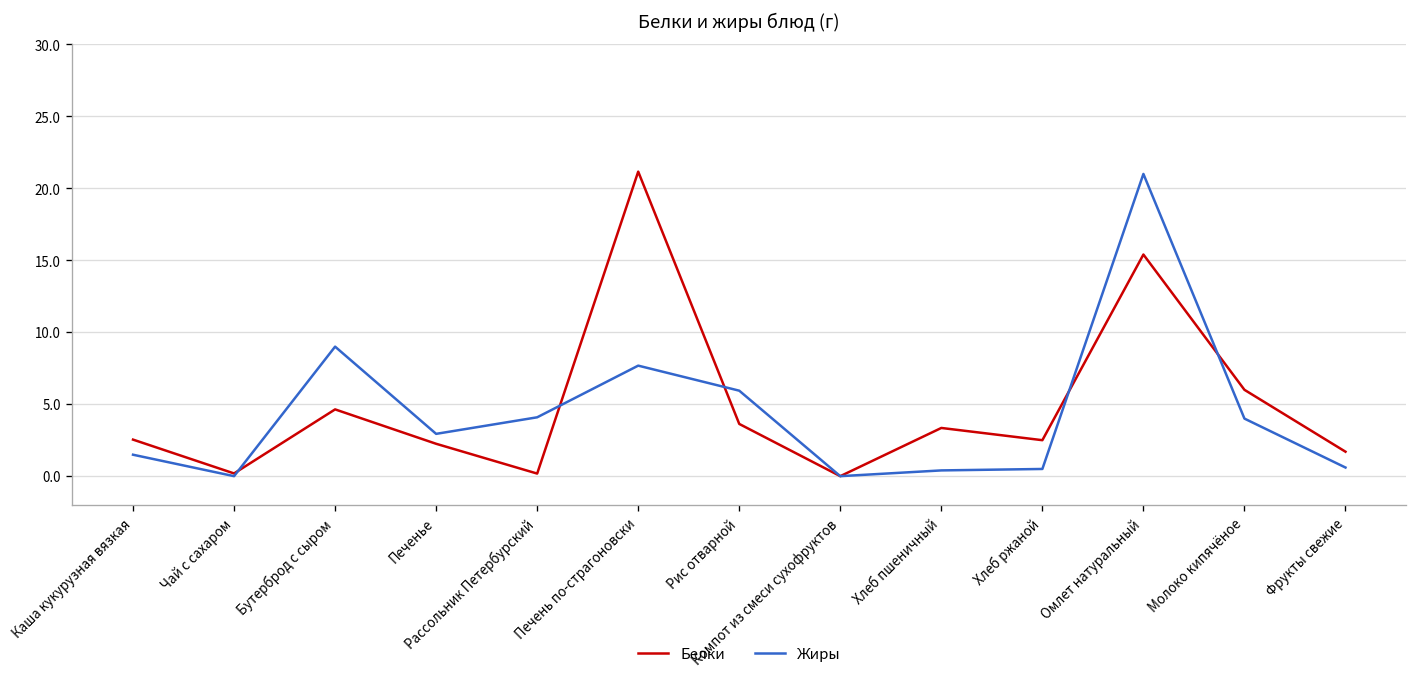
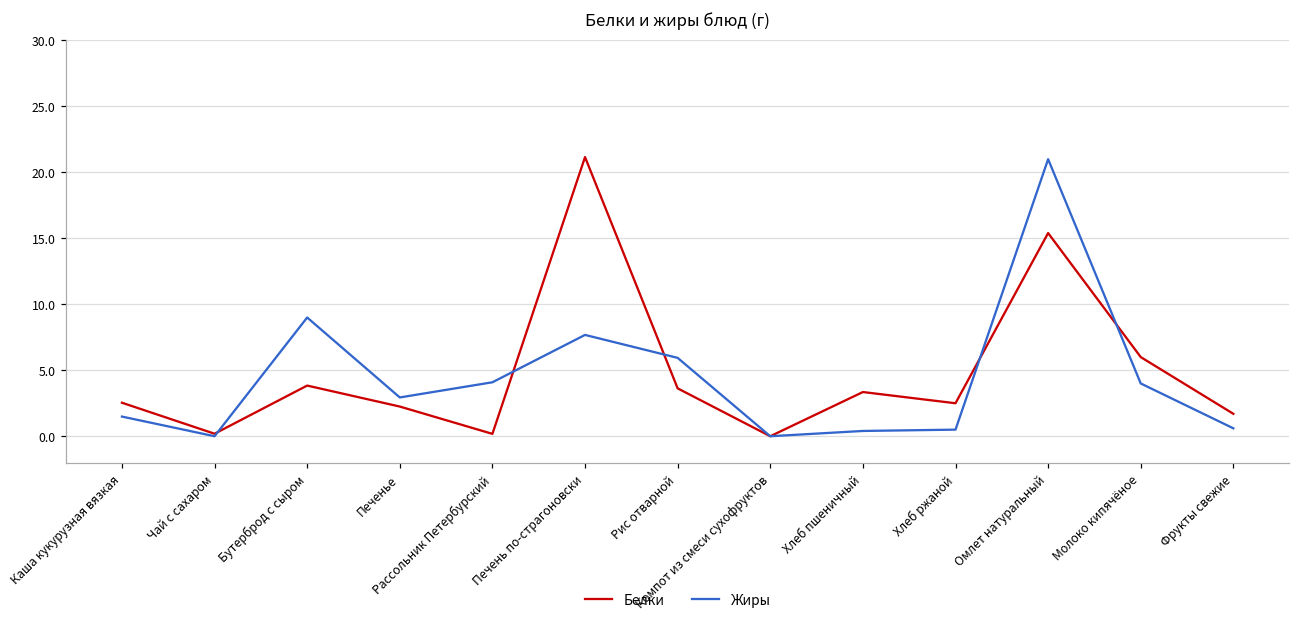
Белки, Бутерброд с сыром: 4.6 -> 3.8
